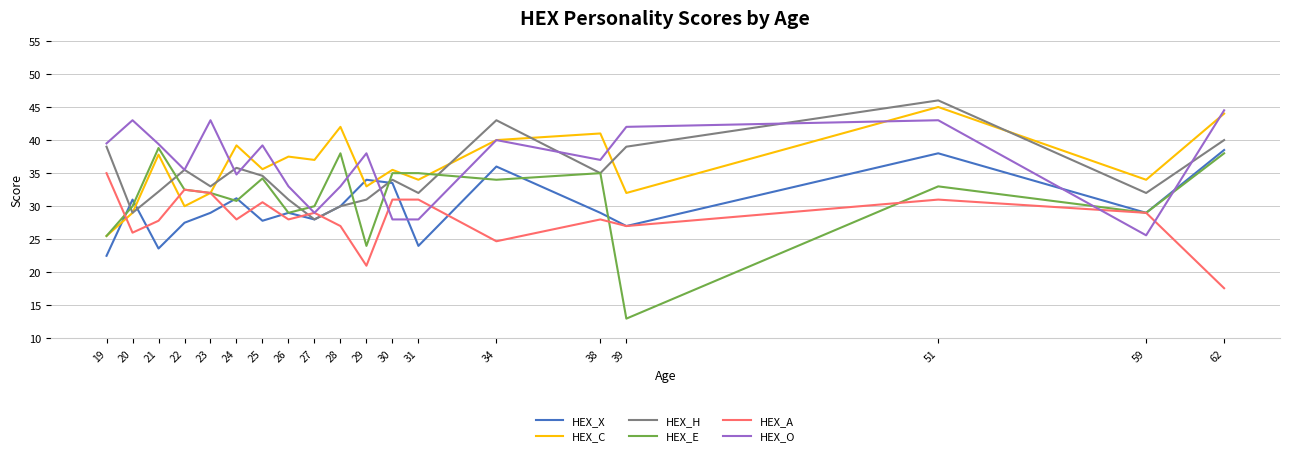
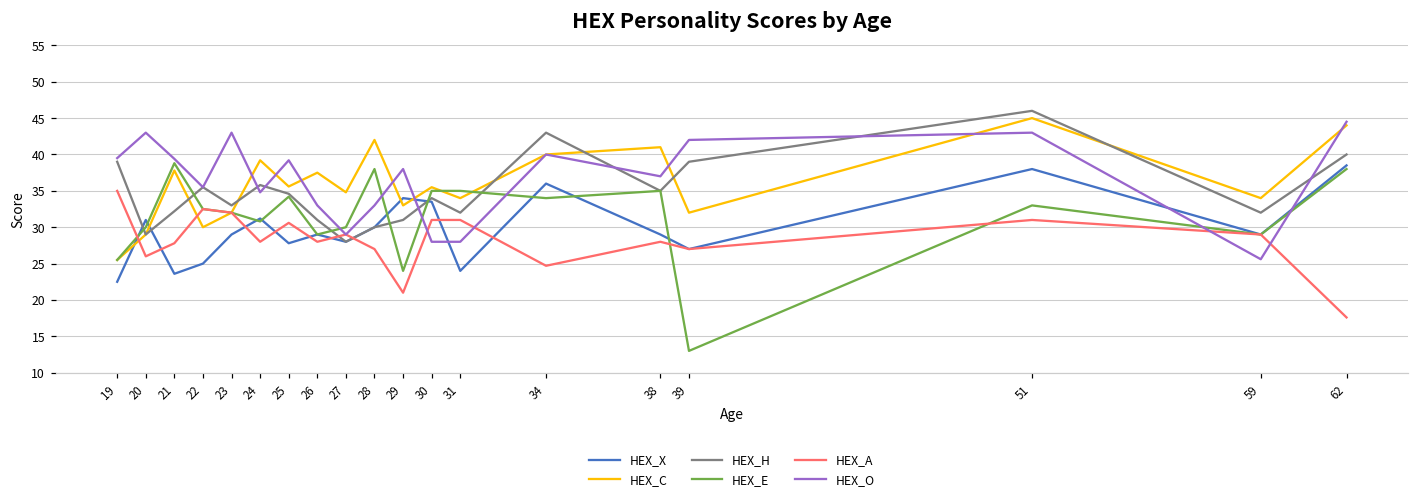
HEX_X, 22: 28 -> 25
HEX_C, 27: 37 -> 35
